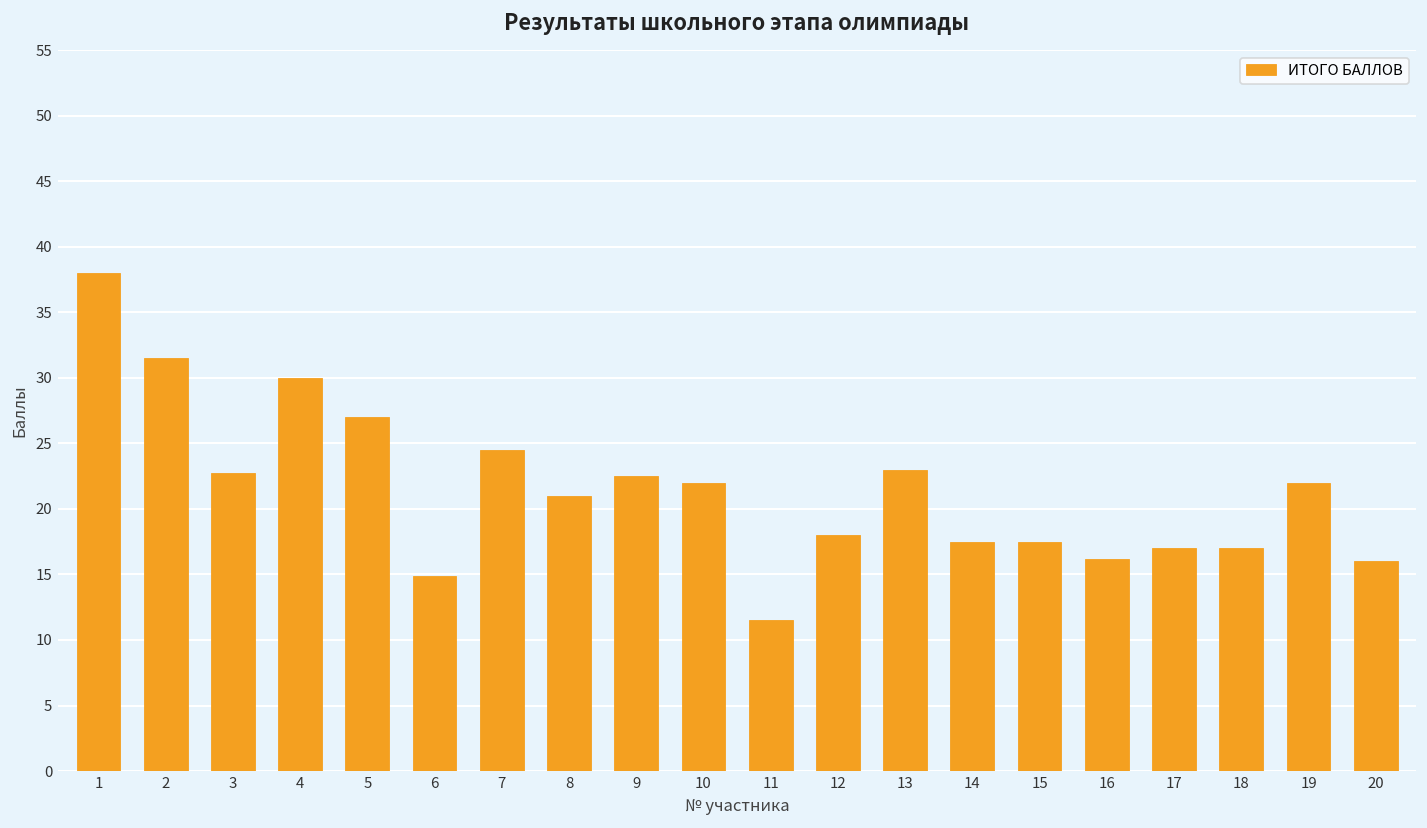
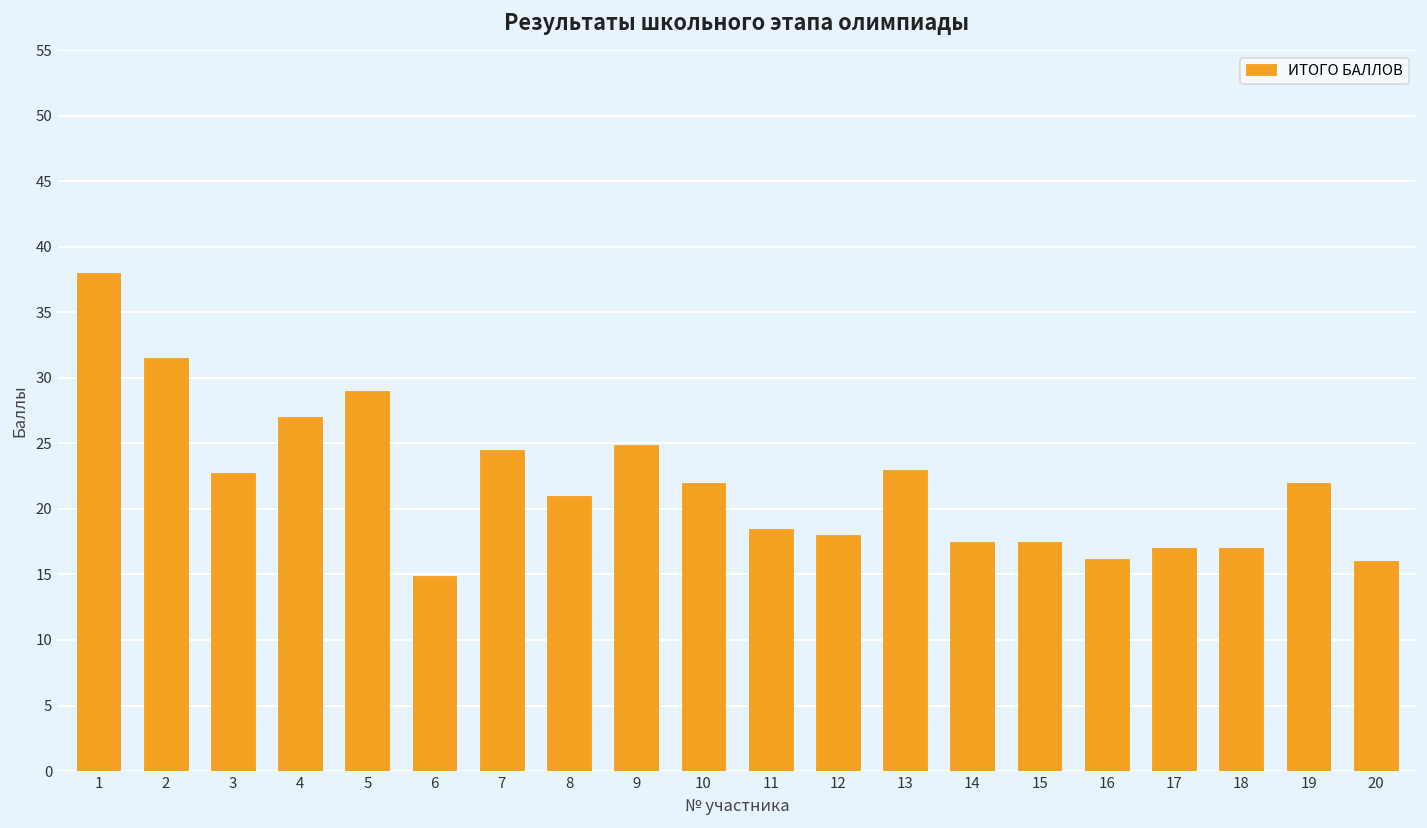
4: 30 -> 27
5: 27 -> 29
9: 22.5 -> 24.9
11: 11.5 -> 18.5
